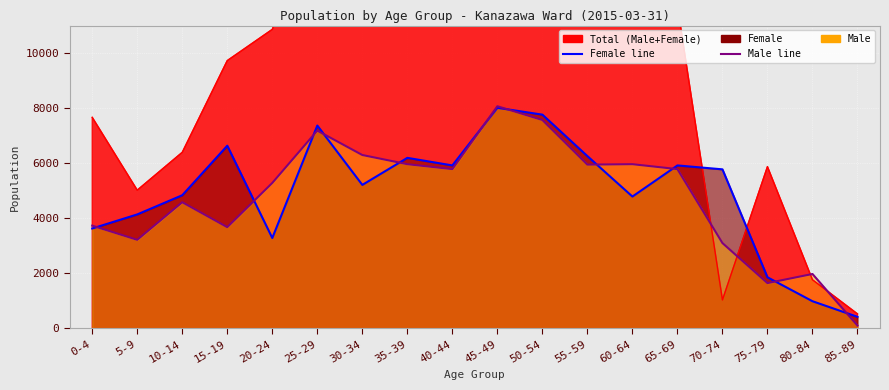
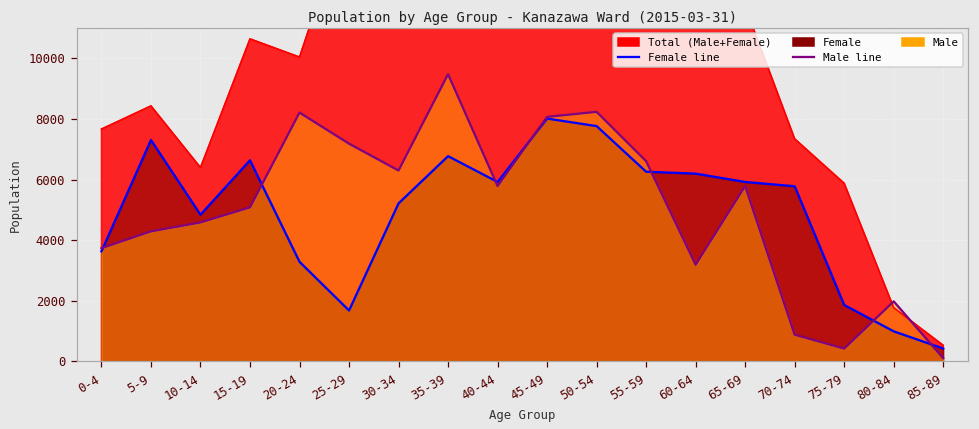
Total (Male+Female), 5-9: 5000 -> 8400
Female, 5-9: 4100 -> 7300
Male, 5-9: 3200 -> 4300
Total (Male+Female), 15-19: 9700 -> 10600
Male, 15-19: 3700 -> 5100
Total (Male+Female), 20-24: 10900 -> 10000
Male, 20-24: 5300 -> 8200
Female, 25-29: 7400 -> 1700
Female, 35-39: 6200 -> 6800
Male, 35-39: 6000 -> 9500
Male, 50-54: 7600 -> 8200
Male, 55-59: 6000 -> 6600
Female, 60-64: 4800 -> 6200
Male, 60-64: 6000 -> 3200
Total (Male+Female), 70-74: 1000 -> 7300
Male, 70-74: 3100 -> 900
Male, 75-79: 1600 -> 400
